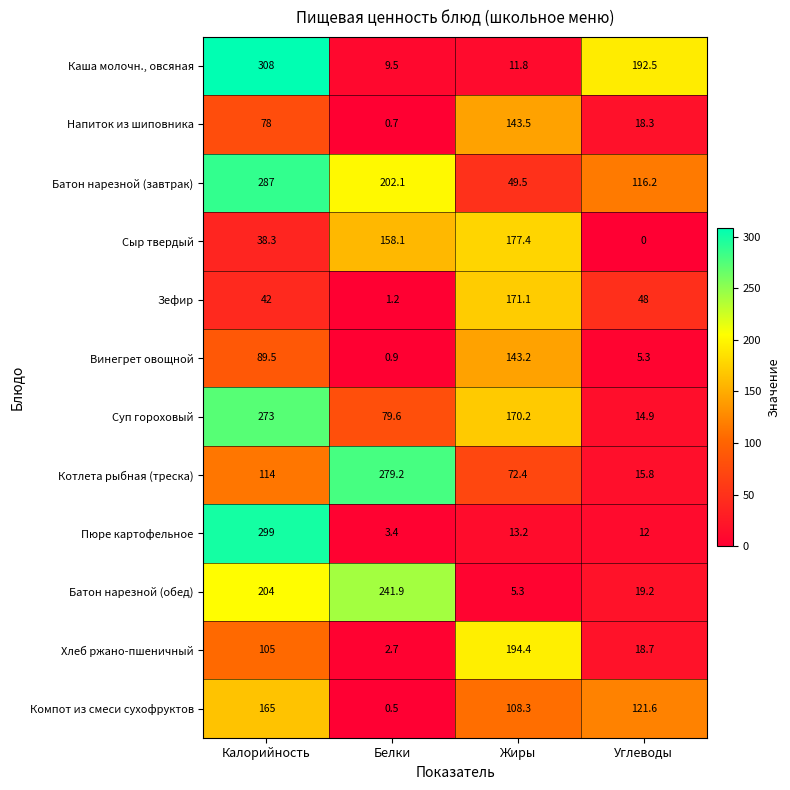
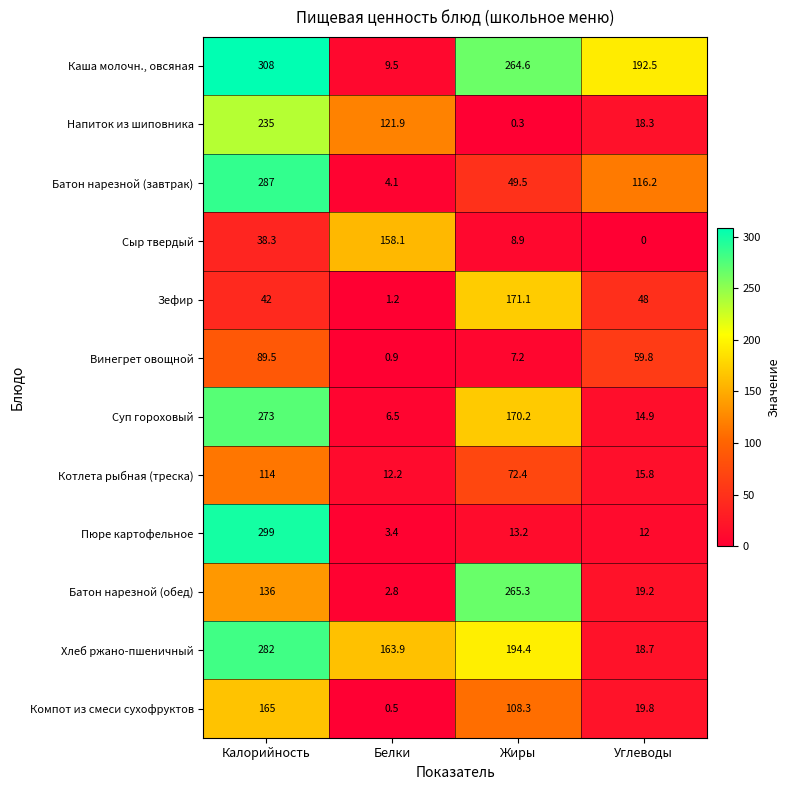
Каша молочн., овсяная, Жиры: 11.8 -> 264.6
Напиток из шиповника, Калорийность: 78 -> 235
Напиток из шиповника, Белки: 0.7 -> 121.9
Напиток из шиповника, Жиры: 143.5 -> 0.3
Батон нарезной (завтрак), Белки: 202.1 -> 4.1
Сыр твердый, Жиры: 177.4 -> 8.9
Винегрет овощной, Жиры: 143.2 -> 7.2
Винегрет овощной, Углеводы: 5.3 -> 59.8
Суп гороховый, Белки: 79.6 -> 6.5
Котлета рыбная (треска), Белки: 279.2 -> 12.2
Батон нарезной (обед), Калорийность: 204 -> 136
Батон нарезной (обед), Белки: 241.9 -> 2.8
Батон нарезной (обед), Жиры: 5.3 -> 265.3
Хлеб ржано-пшеничный, Калорийность: 105 -> 282
Хлеб ржано-пшеничный, Белки: 2.7 -> 163.9
Компот из смеси сухофруктов, Углеводы: 121.6 -> 19.8
